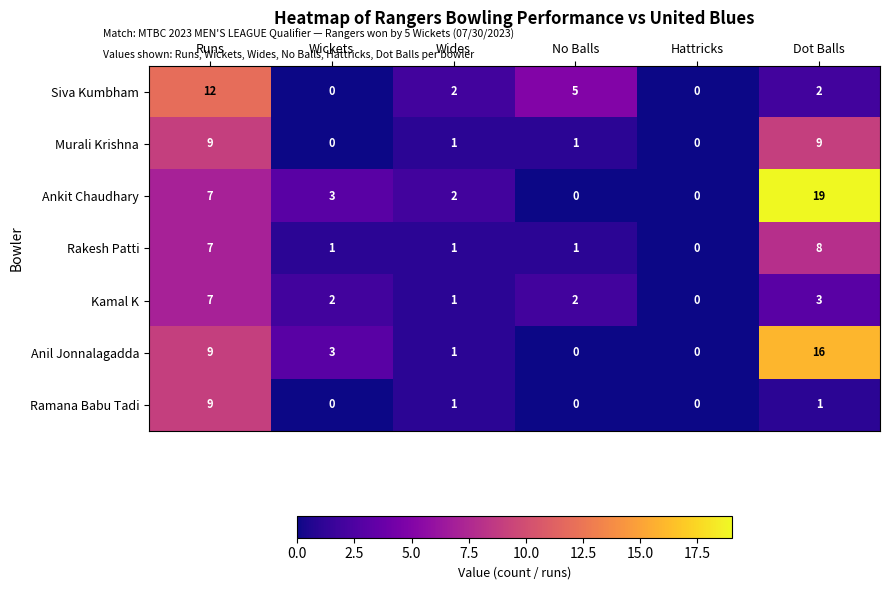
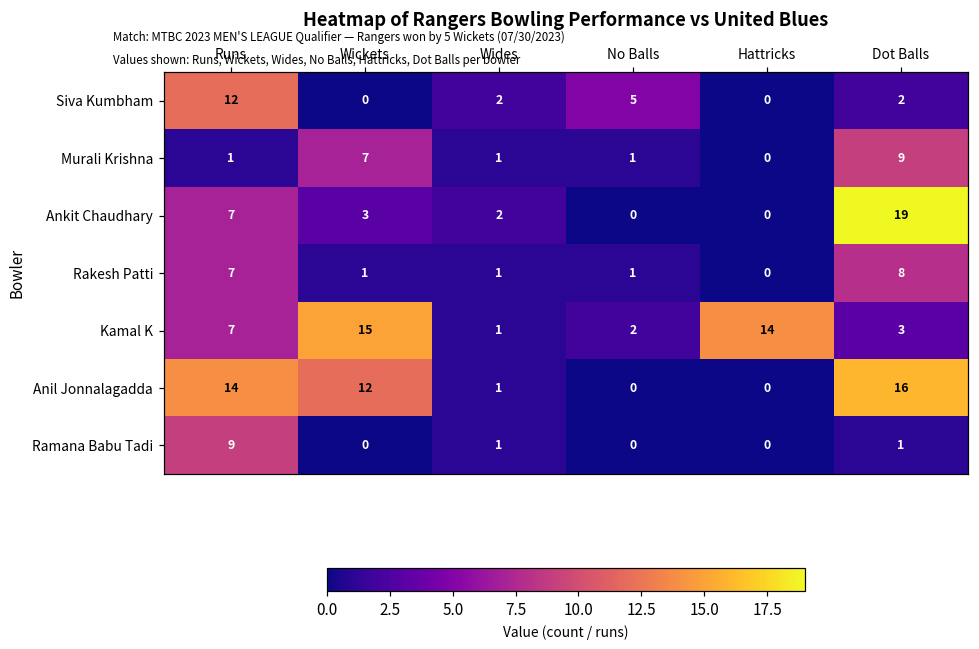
Murali Krishna, Runs: 9 -> 1
Murali Krishna, Wickets: 0 -> 7
Kamal K, Wickets: 2 -> 15
Kamal K, Hattricks: 0 -> 14
Anil Jonnalagadda, Runs: 9 -> 14
Anil Jonnalagadda, Wickets: 3 -> 12
